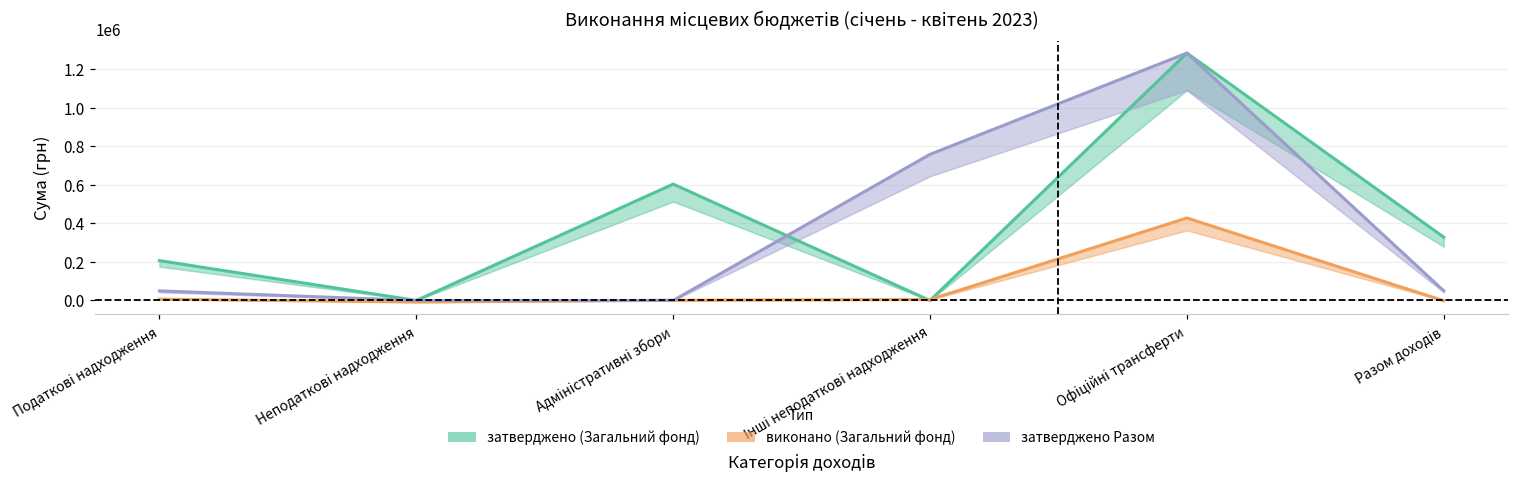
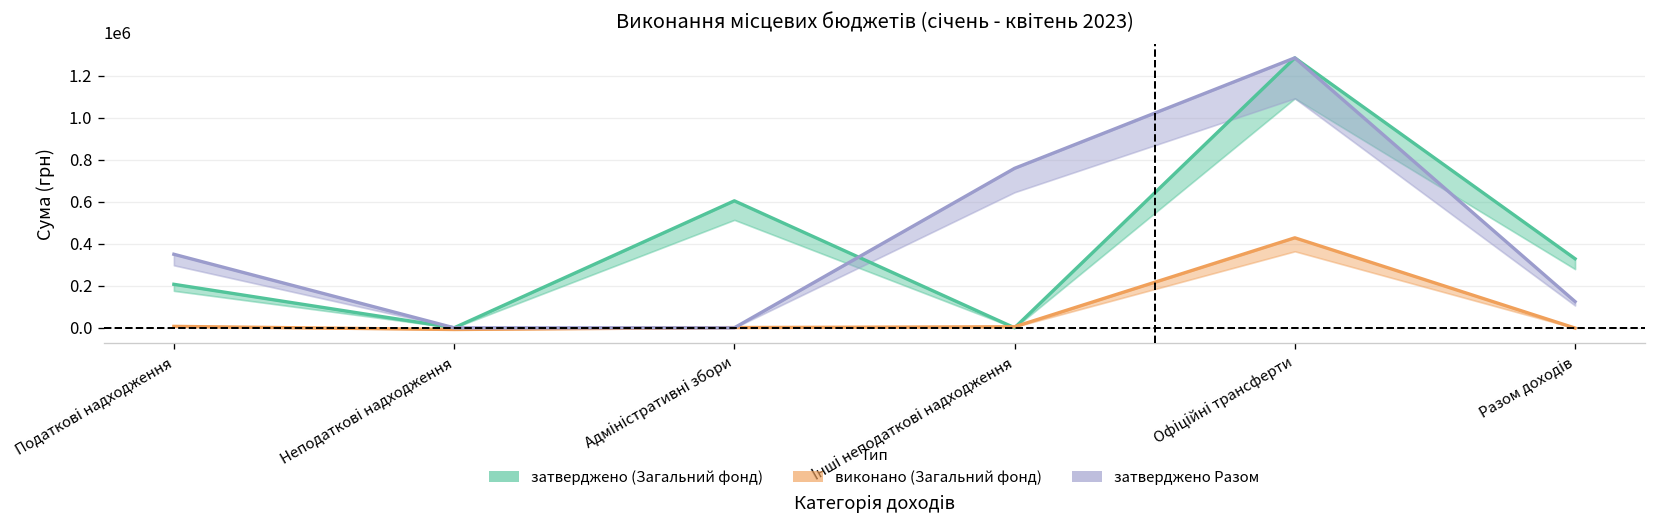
затверджено Разом, Податкові надходження: 50000 -> 350000
затверджено Разом, Разом доходів: 50000 -> 120000
